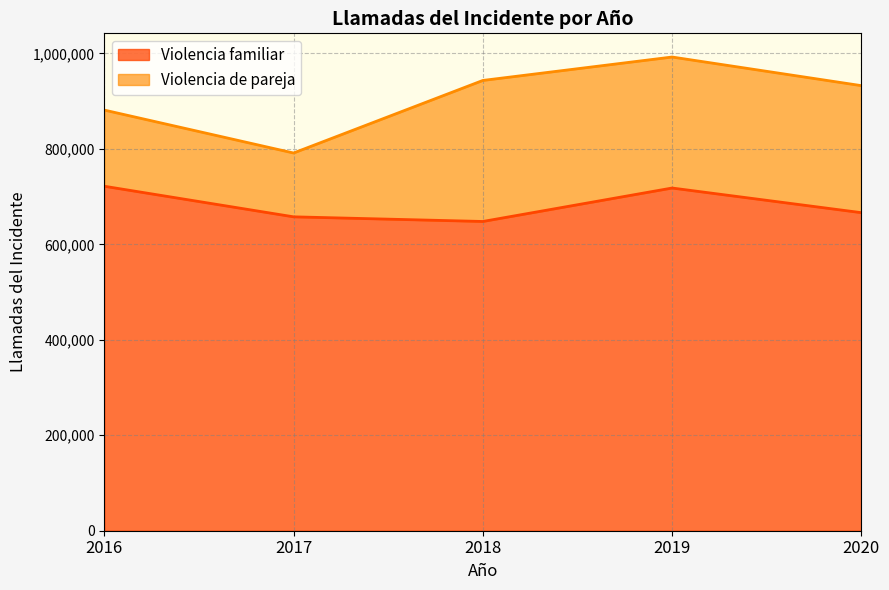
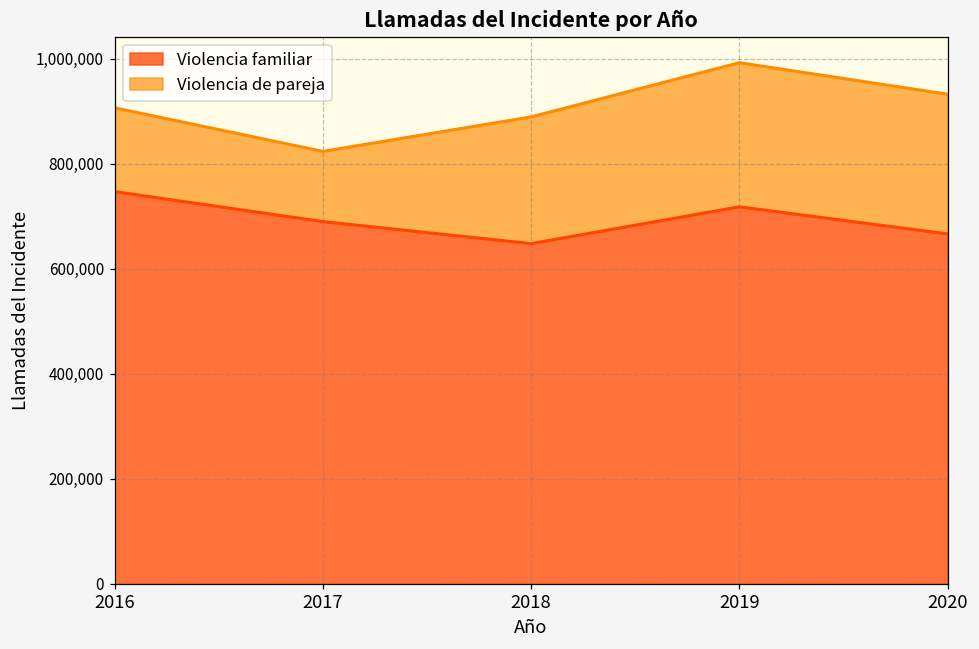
Violencia familiar, 2016: 720,000 -> 750,000
Violencia familiar, 2017: 660,000 -> 690,000
Violencia de pareja, 2018: 300,000 -> 240,000
